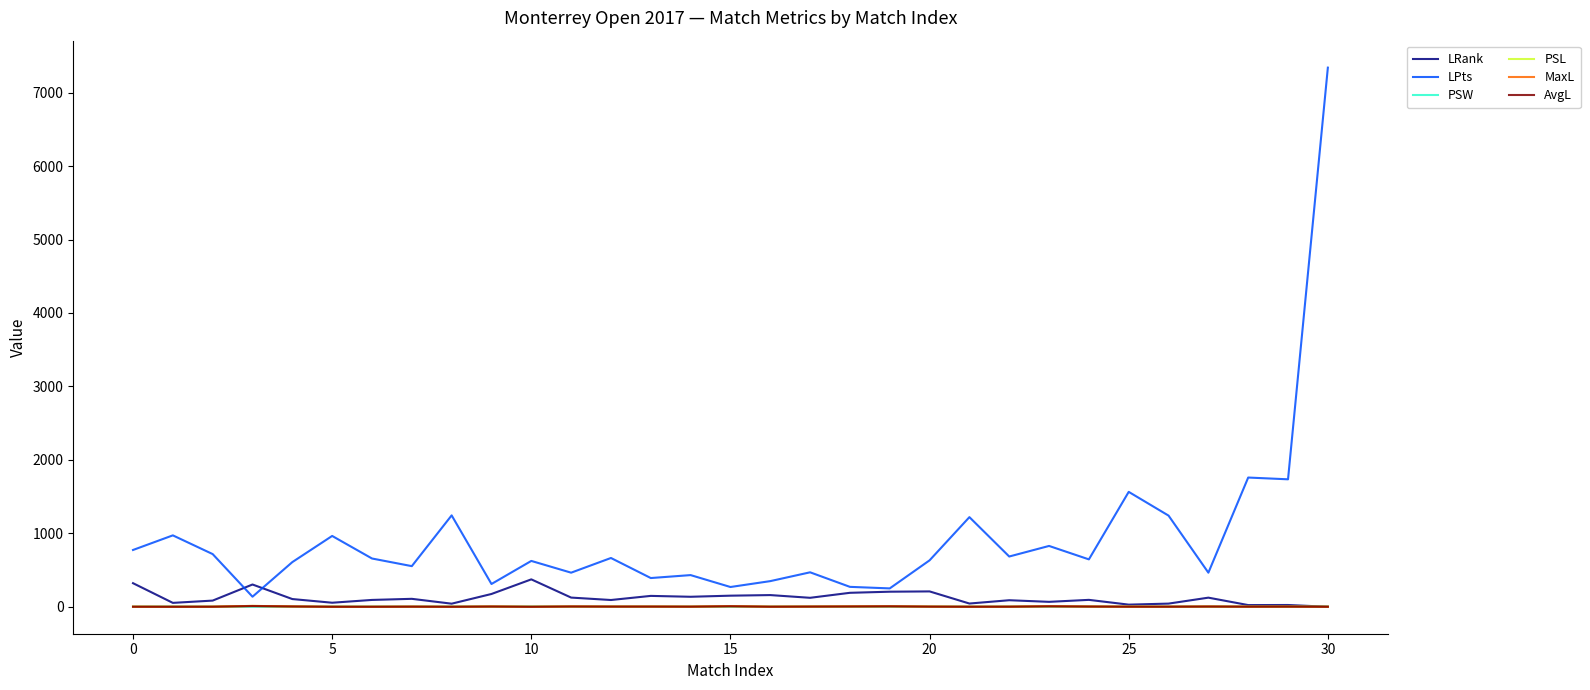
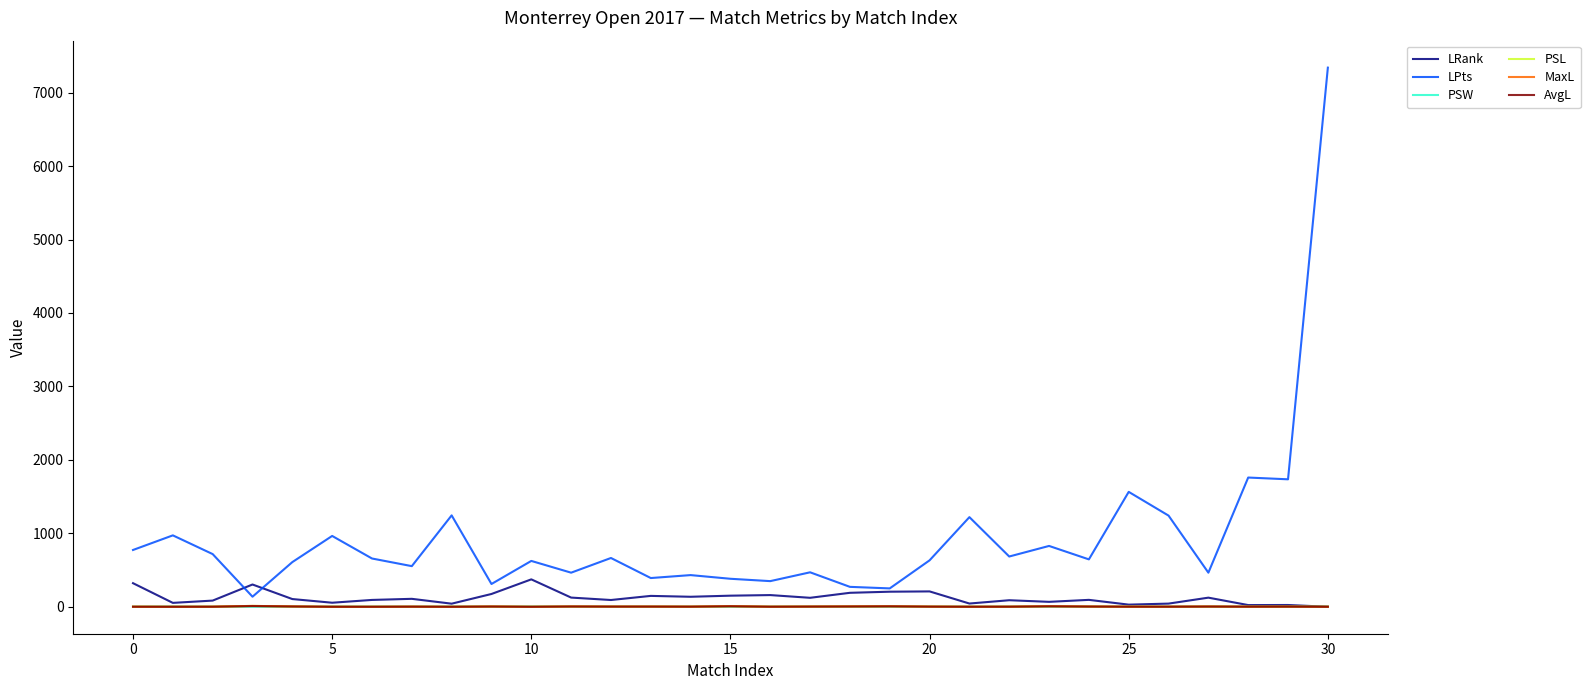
LPts, 15: 300 -> 400
